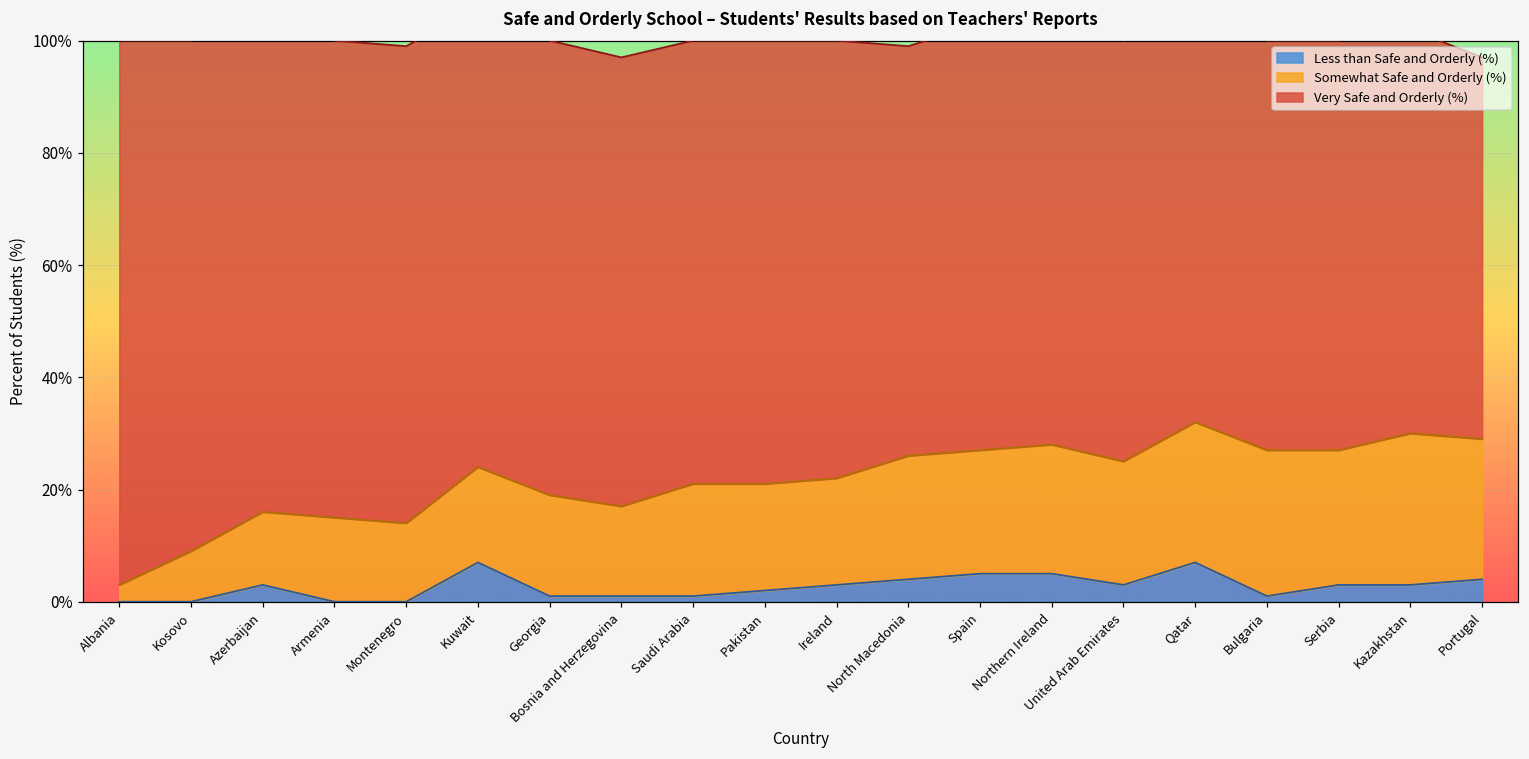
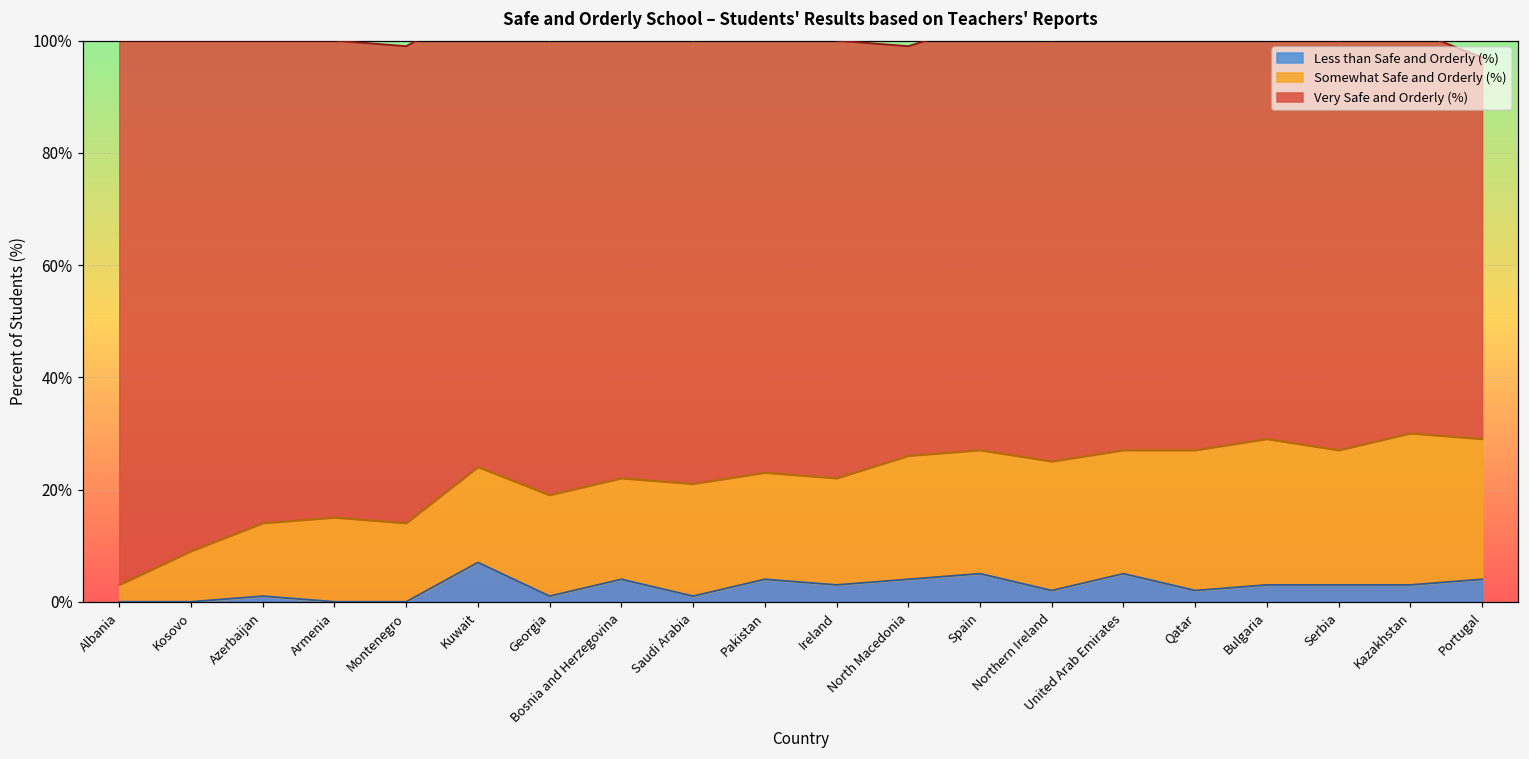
Less than Safe and Orderly (%), Azerbaijan: 3% -> 1%
Less than Safe and Orderly (%), Bosnia and Herzegovina: 1% -> 4%
Somewhat Safe and Orderly (%), Bosnia and Herzegovina: 16% -> 18%
Less than Safe and Orderly (%), Pakistan: 2% -> 4%
Less than Safe and Orderly (%), Northern Ireland: 5% -> 2%
Less than Safe and Orderly (%), United Arab Emirates: 3% -> 5%
Less than Safe and Orderly (%), Qatar: 7% -> 2%
Less than Safe and Orderly (%), Bulgaria: 1% -> 3%
